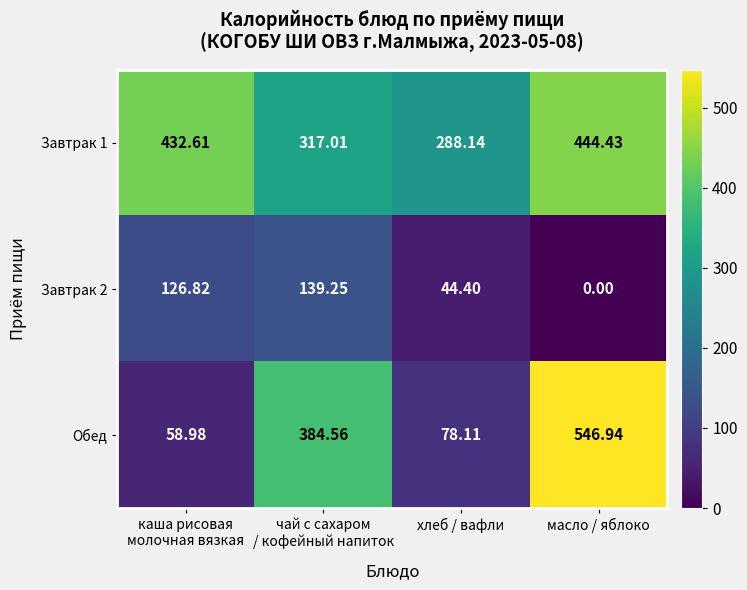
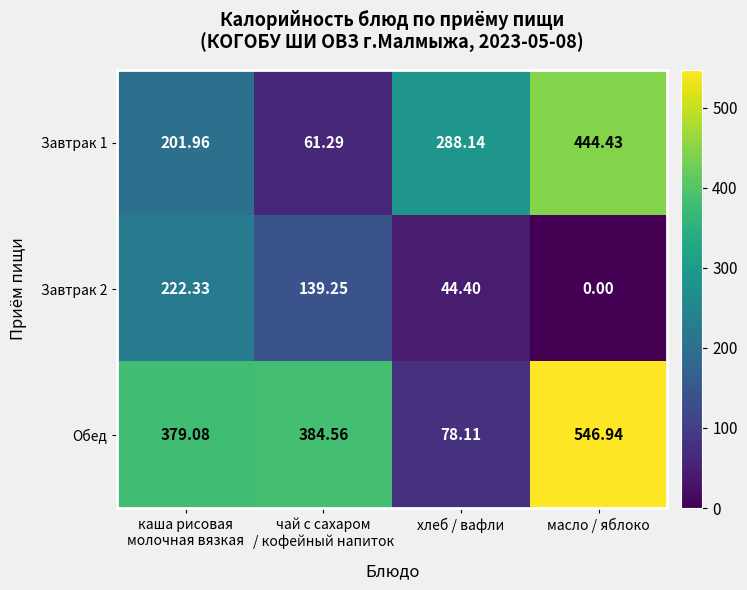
Завтрак 1, каша рисовая молочная вязкая: 432.61 -> 201.96
Завтрак 1, чай с сахаром / кофейный напиток: 317.01 -> 61.29
Завтрак 2, каша рисовая молочная вязкая: 126.82 -> 222.33
Обед, каша рисовая молочная вязкая: 58.98 -> 379.08
